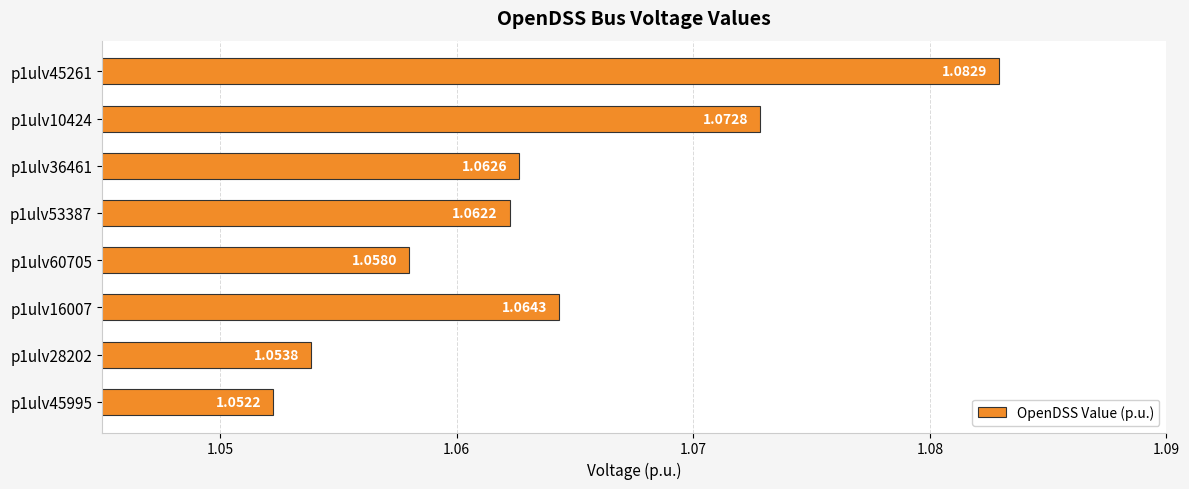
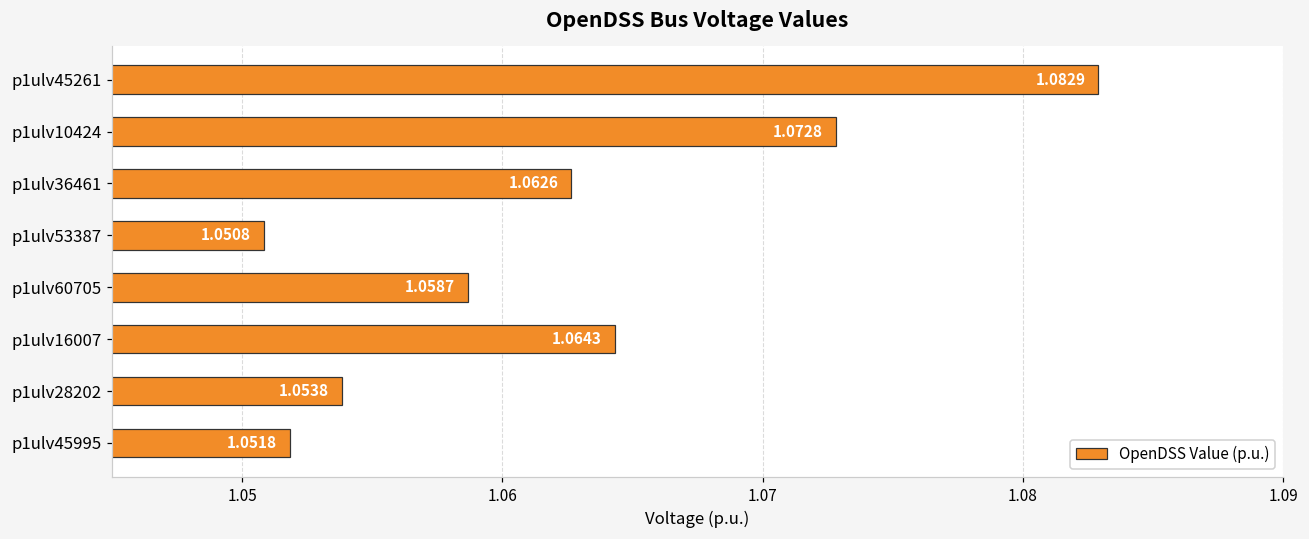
p1ulv53387: 1.0622 -> 1.0508
p1ulv60705: 1.0580 -> 1.0587
p1ulv45995: 1.0522 -> 1.0518
